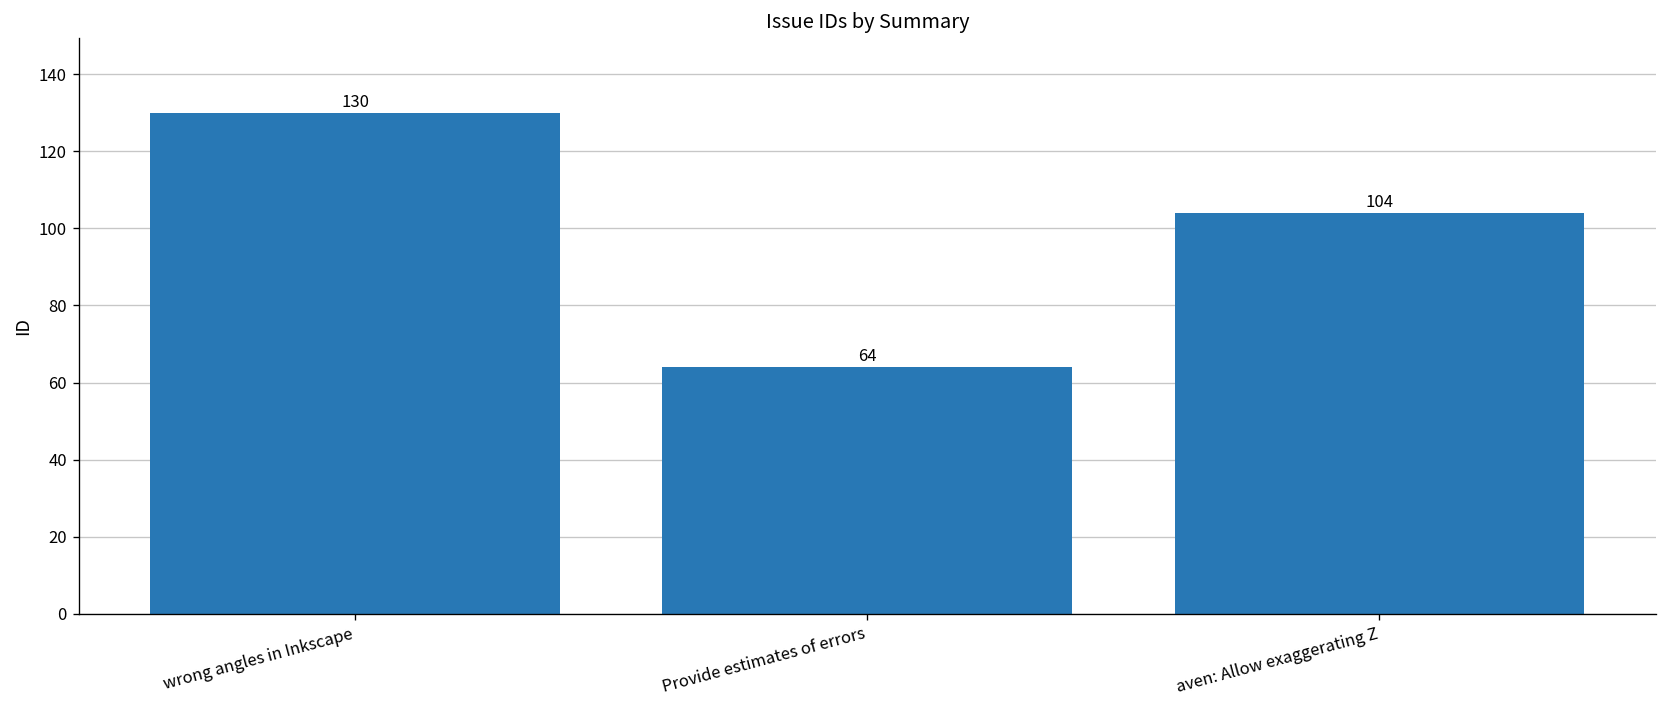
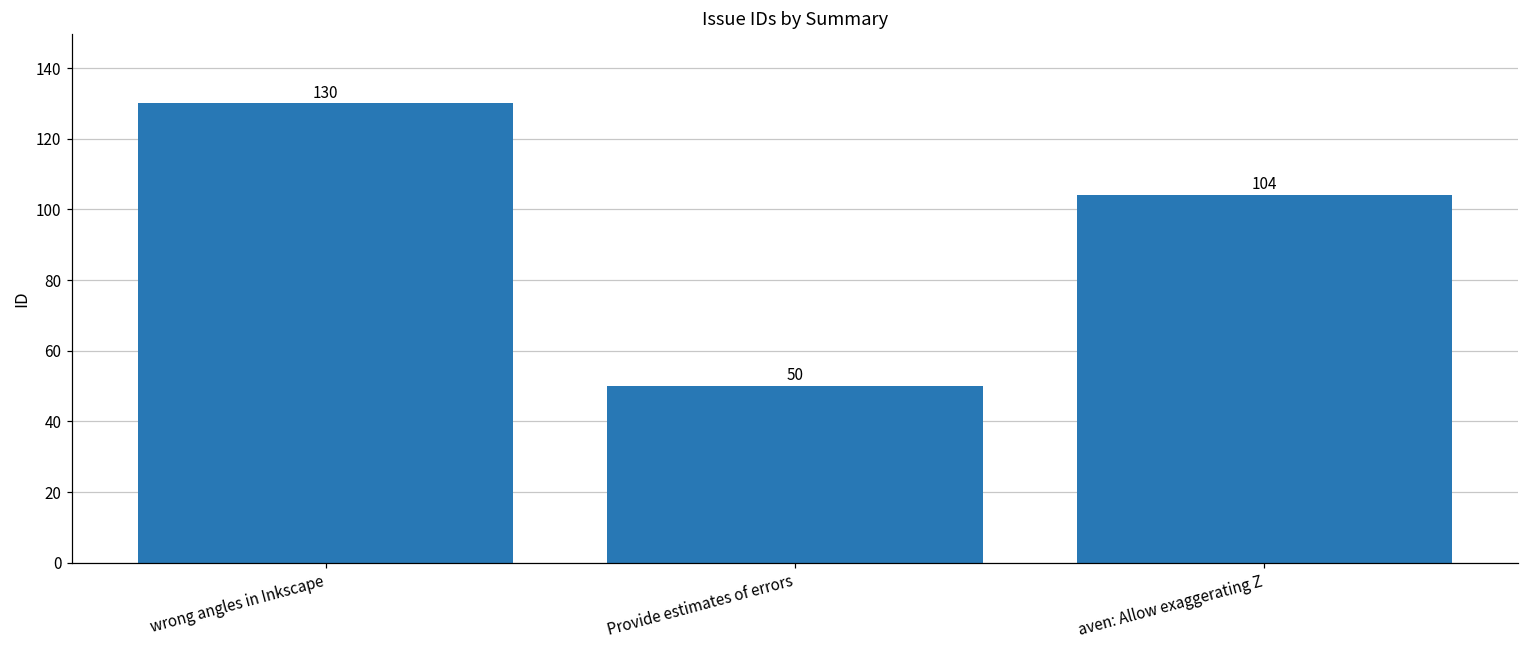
Provide estimates of errors: 64 -> 50
